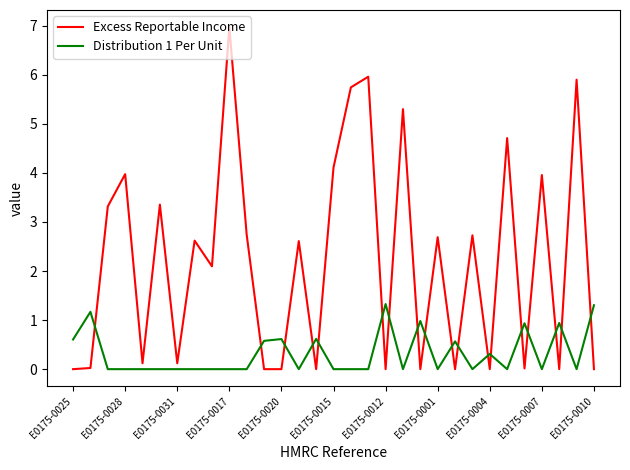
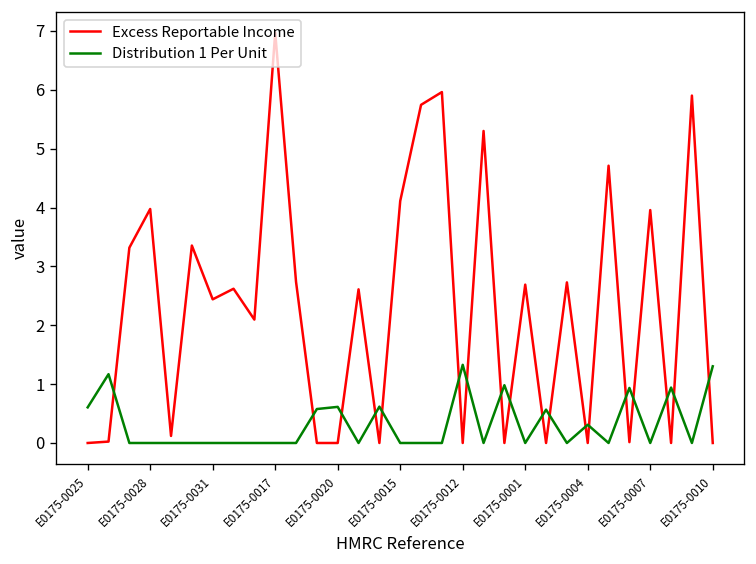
Excess Reportable Income, E0175-0031: 0.1 -> 2.4
